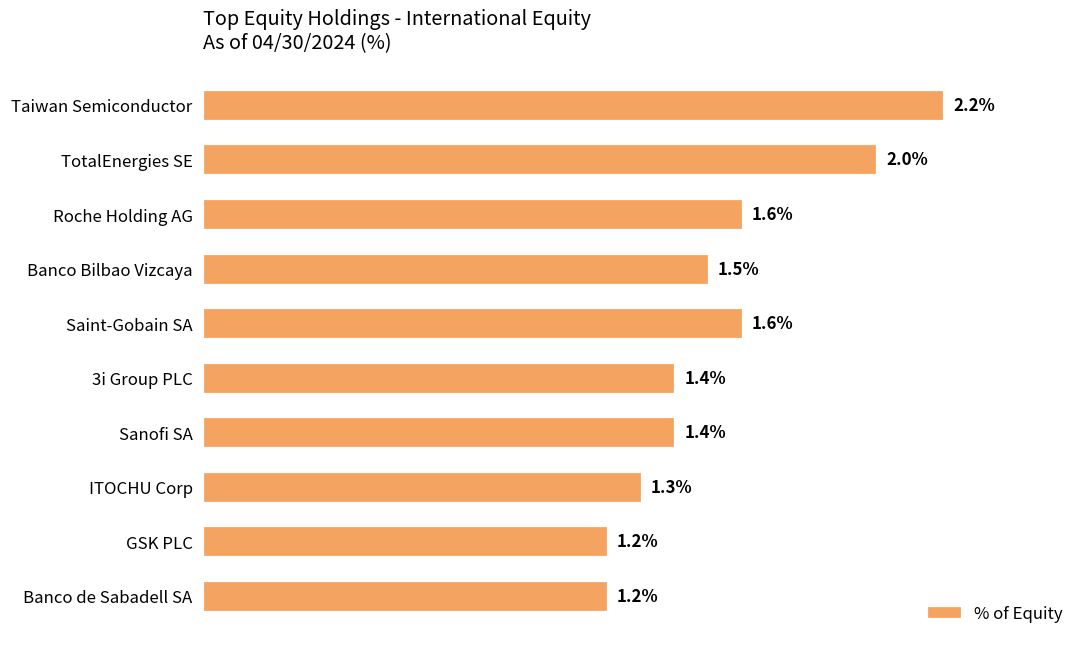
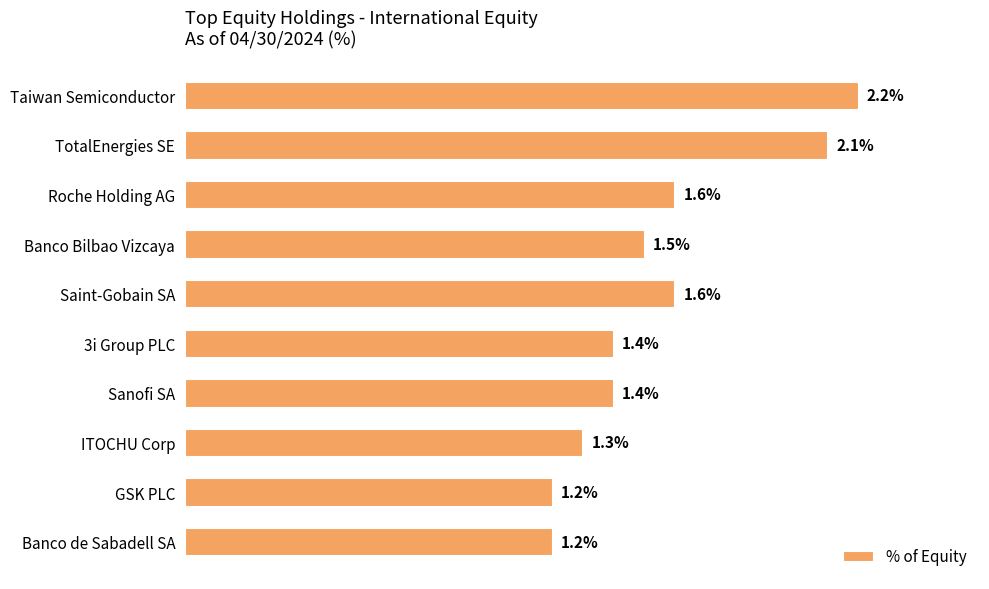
TotalEnergies SE: 2.0% -> 2.1%
